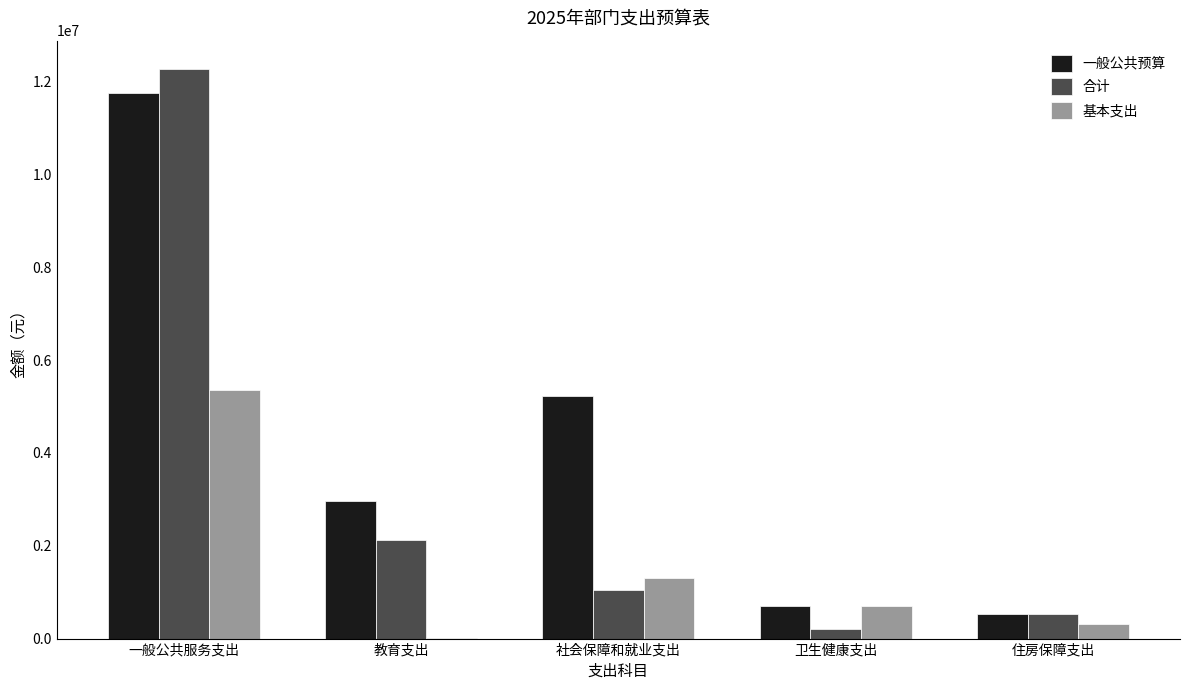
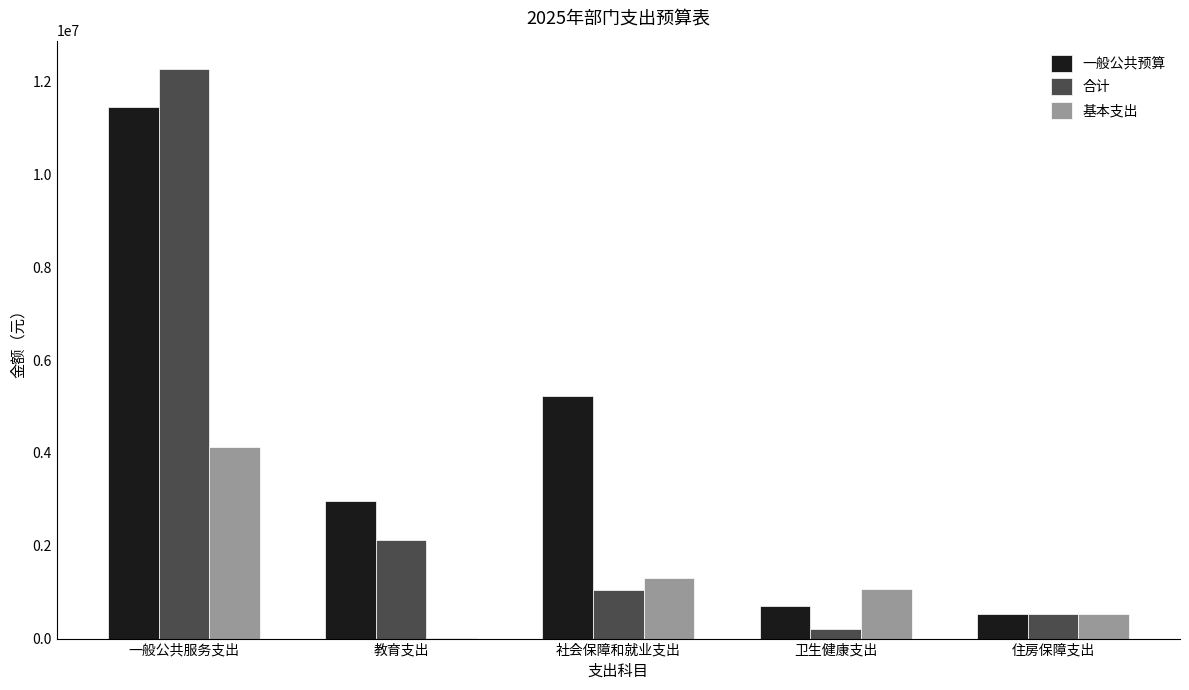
一般公共预算, 一般公共服务支出: 11800000 -> 11500000
基本支出, 一般公共服务支出: 5300000 -> 4100000
基本支出, 卫生健康支出: 700000 -> 1100000
基本支出, 住房保障支出: 300000 -> 500000
